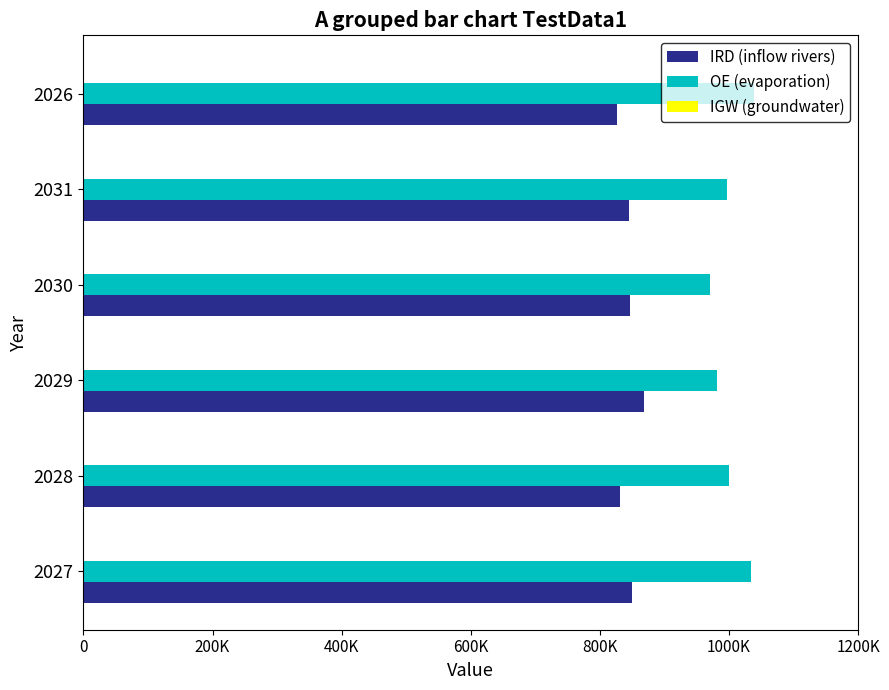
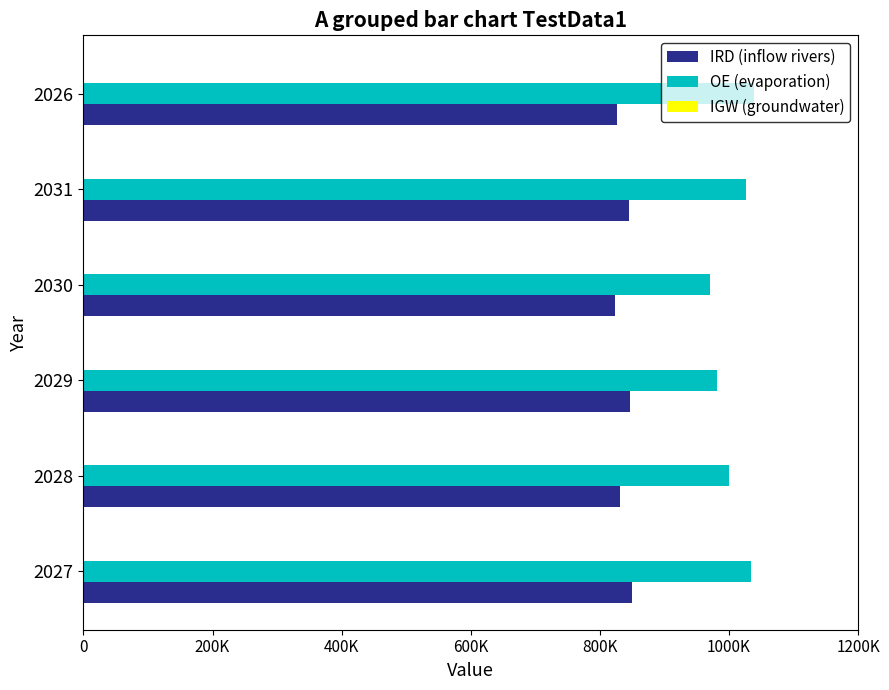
OE (evaporation), 2031: 1000000 -> 1030000
IRD (inflow rivers), 2030: 850000 -> 820000
IRD (inflow rivers), 2029: 870000 -> 850000
